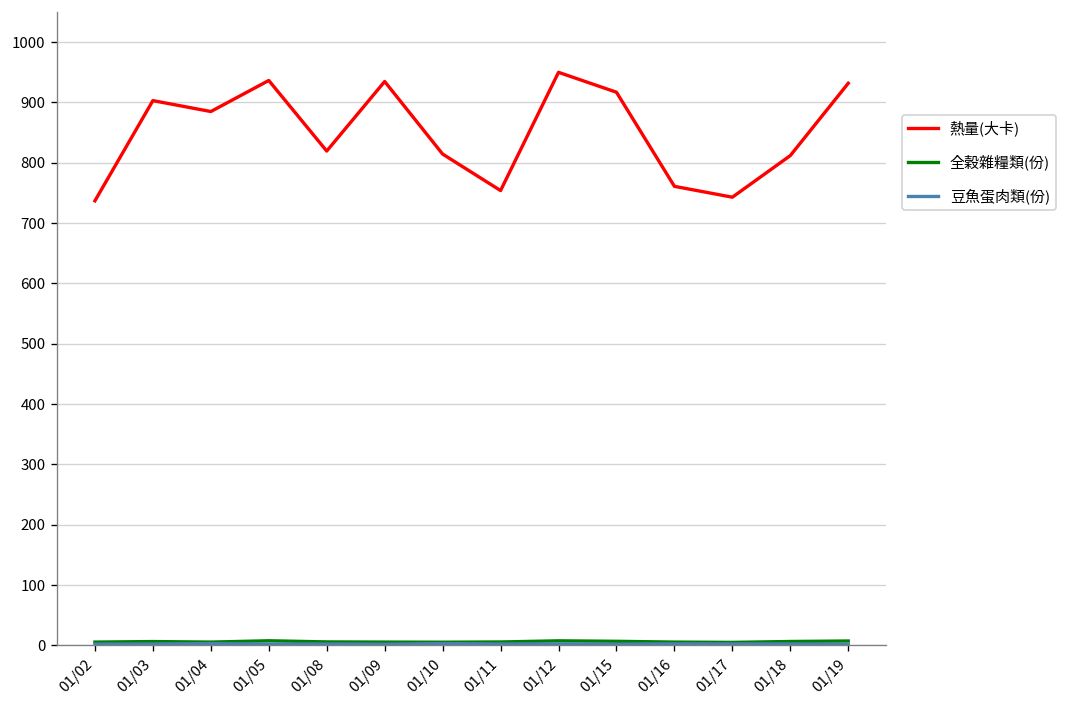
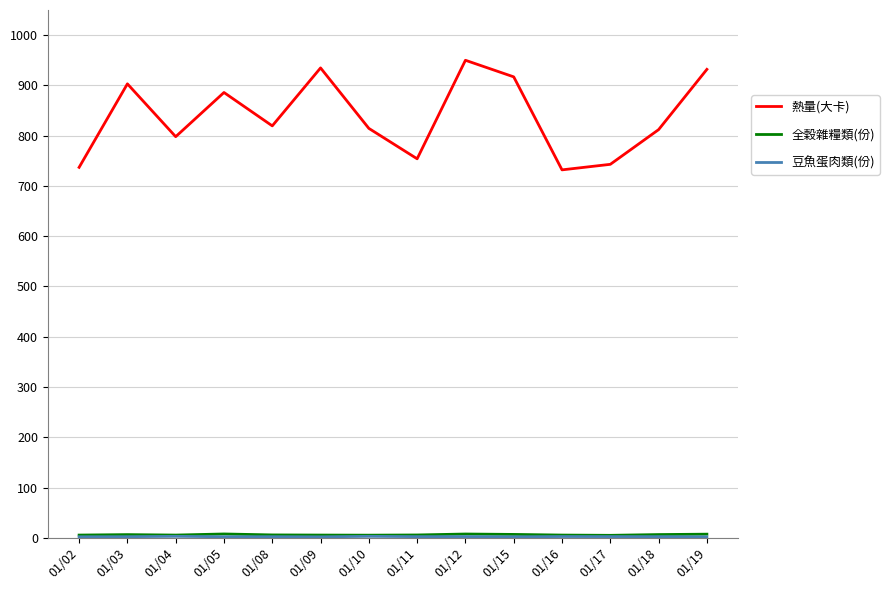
熱量(大卡), 01/04: 890 -> 800
熱量(大卡), 01/05: 940 -> 890
熱量(大卡), 01/16: 760 -> 730
